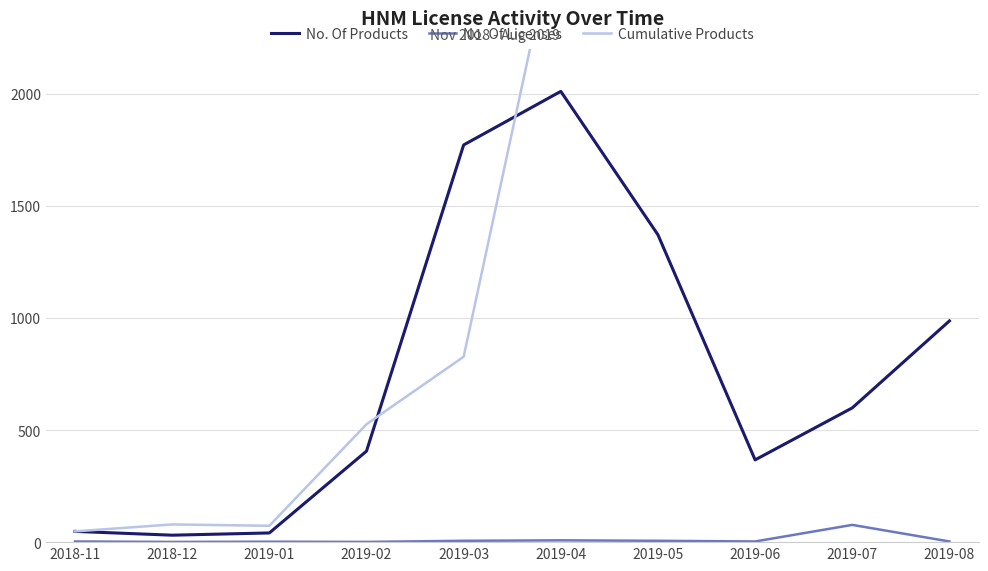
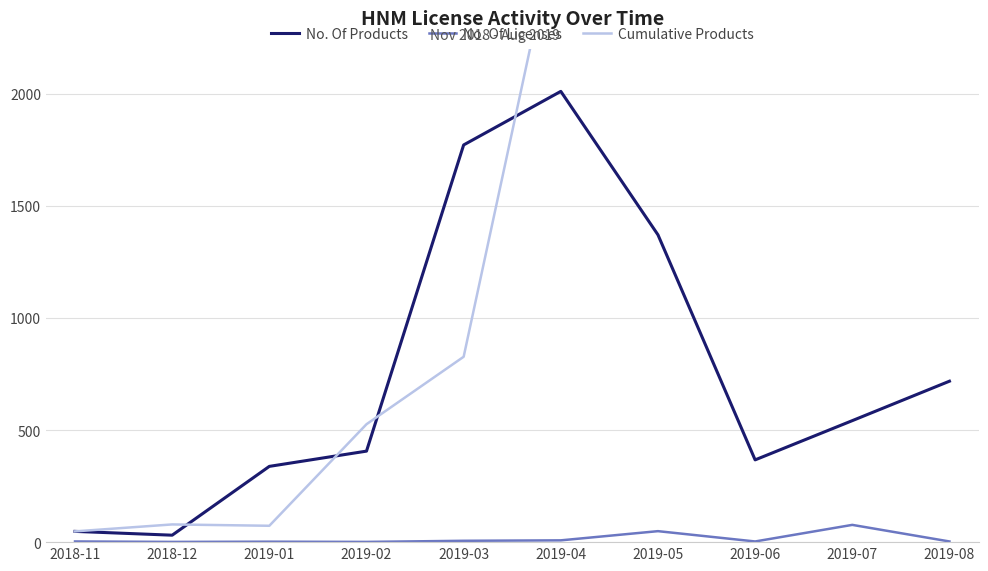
No. Of Products, 2019-01: 40 -> 340
No. Of Licenses, 2019-05: 10 -> 50
No. Of Products, 2019-07: 600 -> 540
No. Of Products, 2019-08: 990 -> 720
